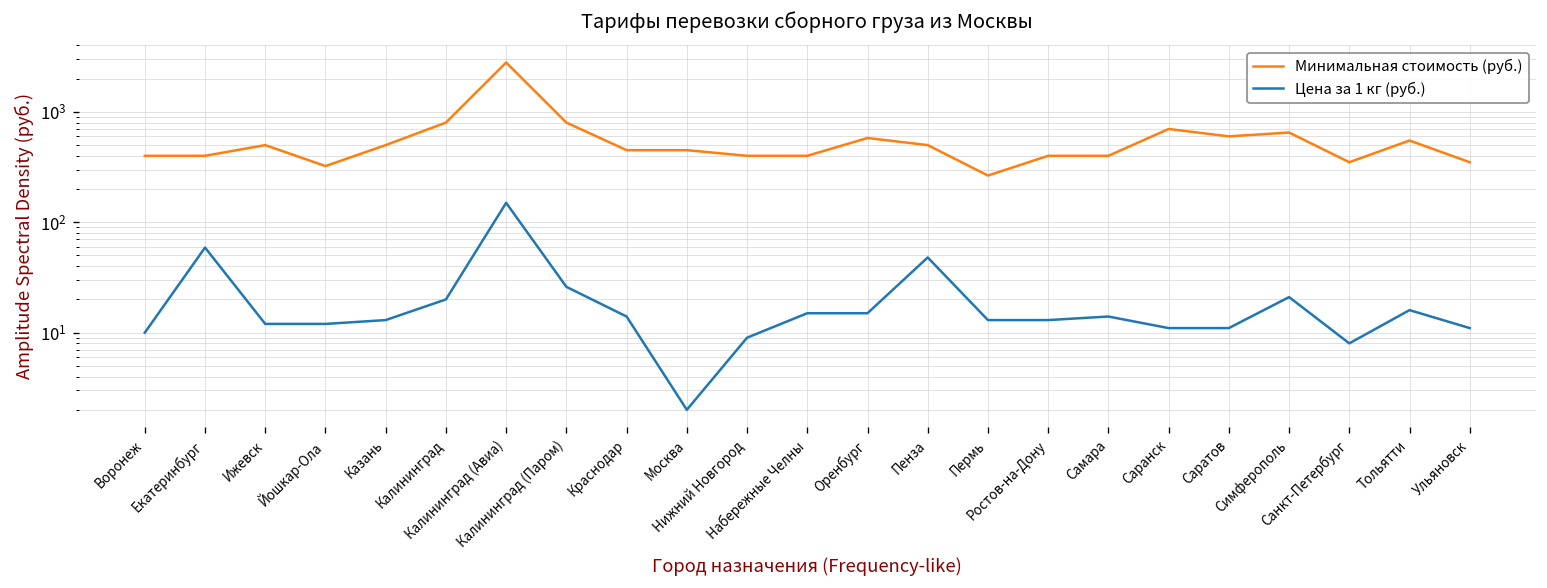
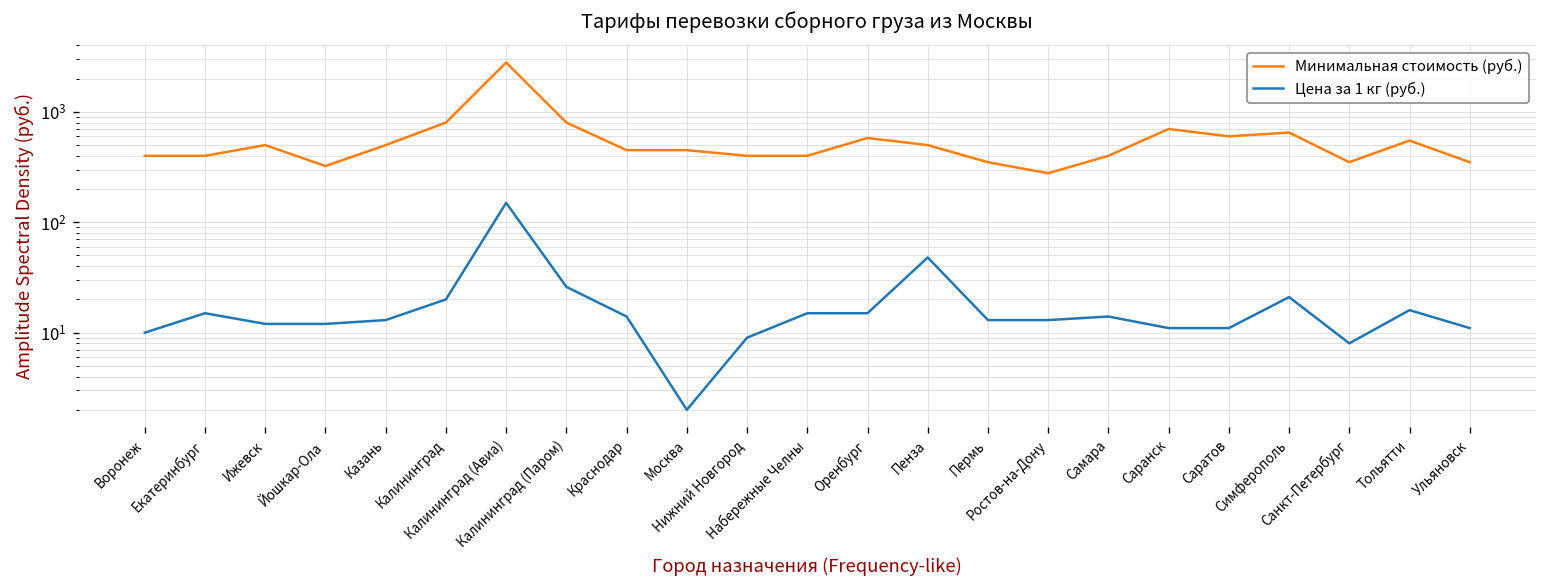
Цена за 1 кг (руб.), Екатеринбург: 60 -> 15
Минимальная стоимость (руб.), Пермь: 270 -> 350
Минимальная стоимость (руб.), Ростов-на-Дону: 400 -> 280
